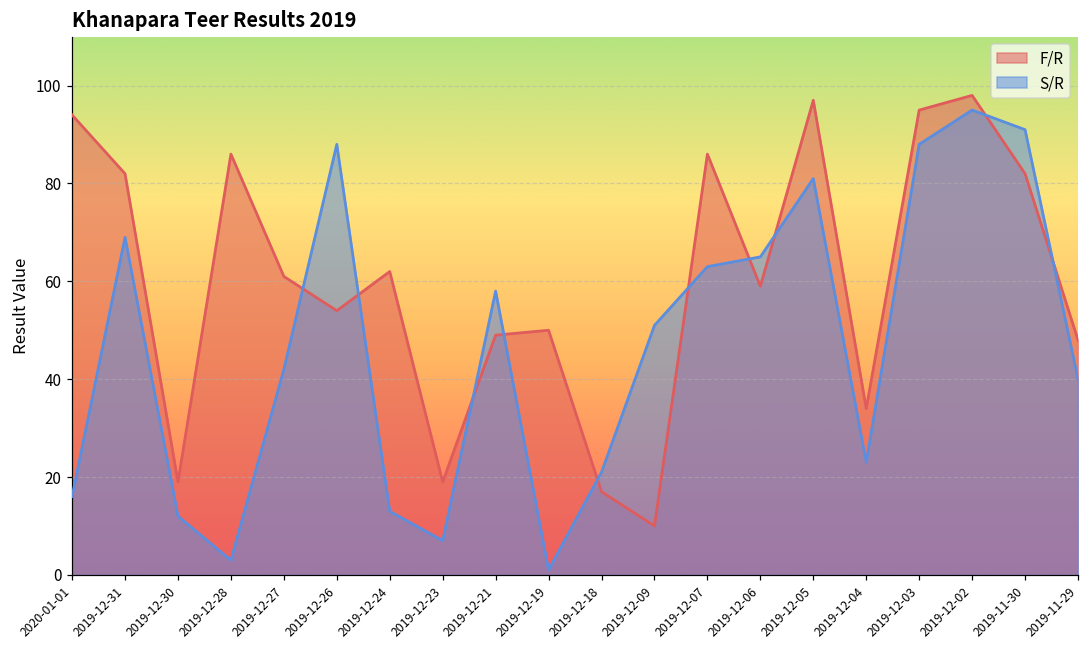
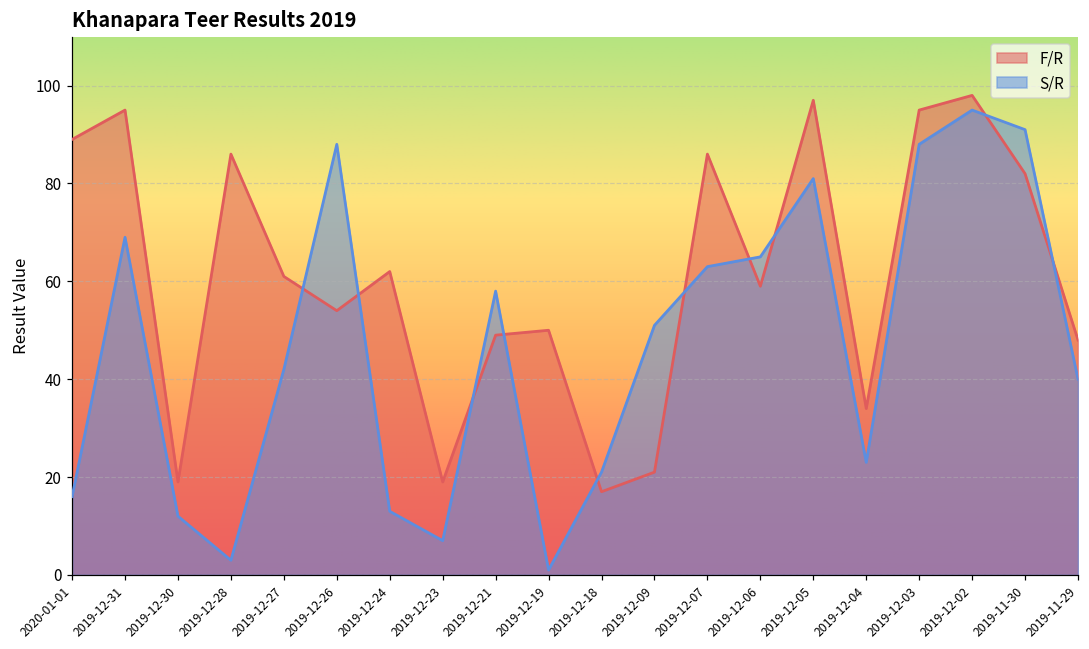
F/R, 2020-01-01: 94 -> 89
F/R, 2019-12-31: 82 -> 95
F/R, 2019-12-09: 10 -> 21
